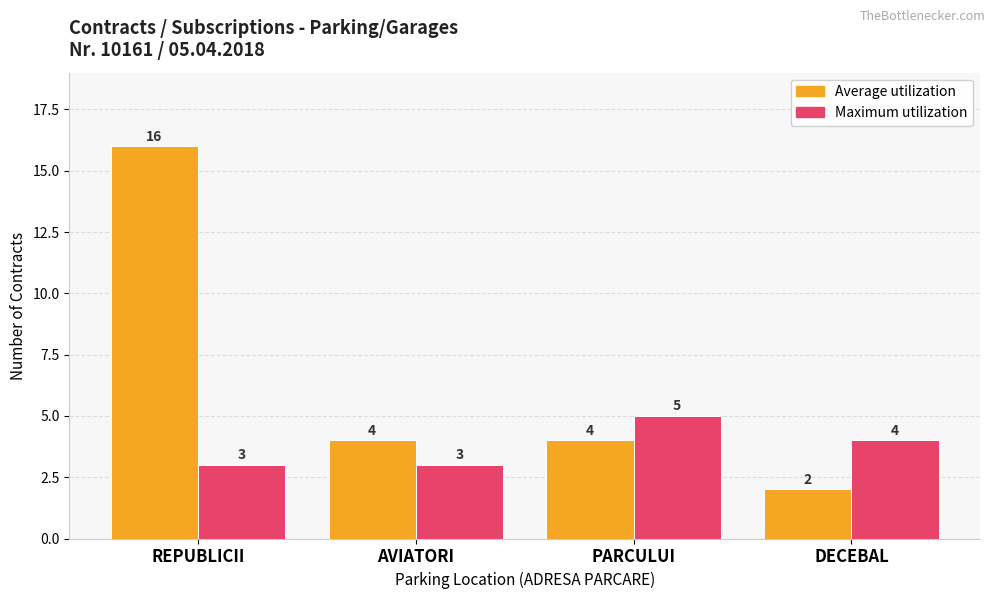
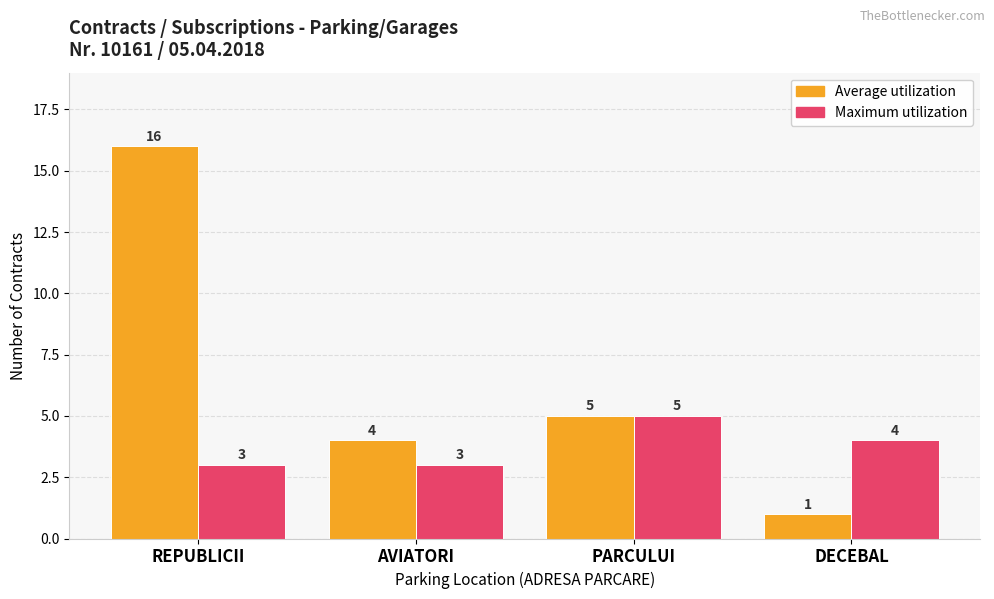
Average utilization, PARCULUI: 4 -> 5
Average utilization, DECEBAL: 2 -> 1
